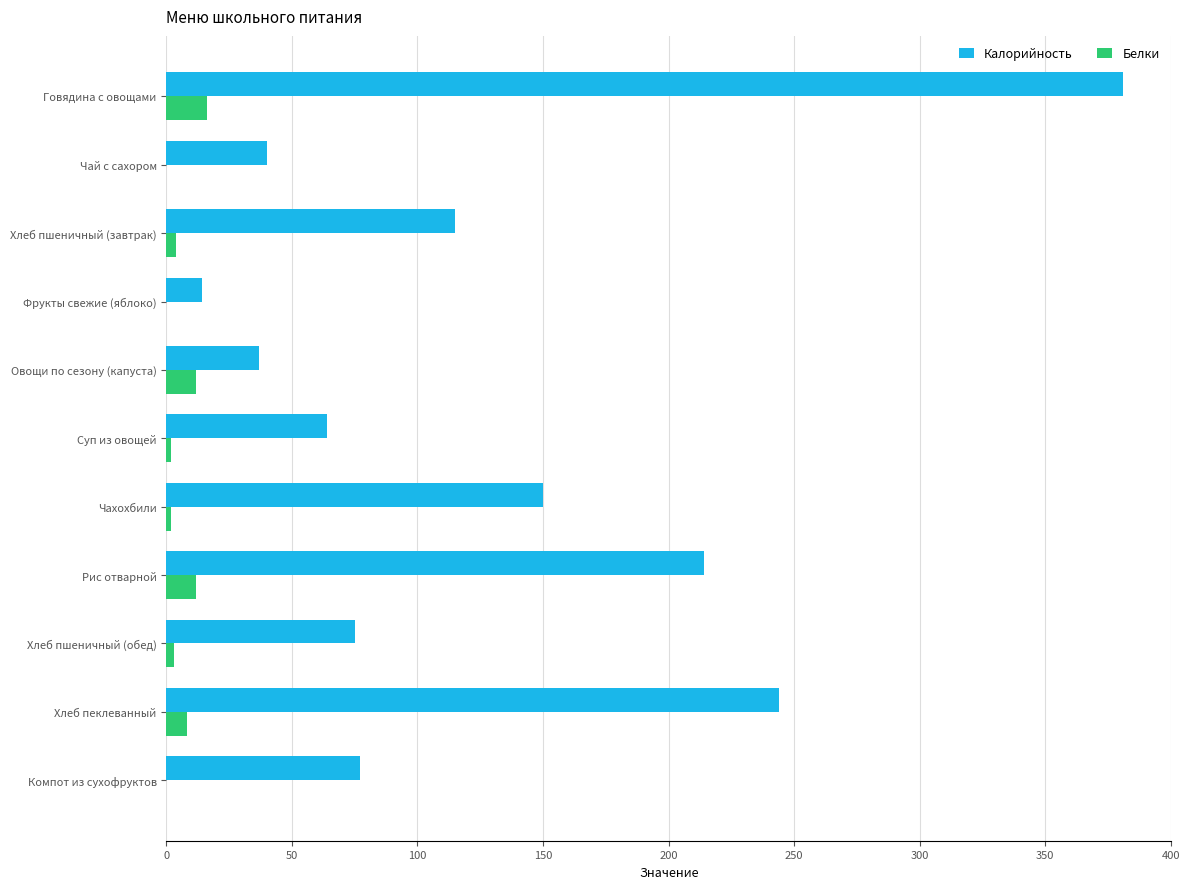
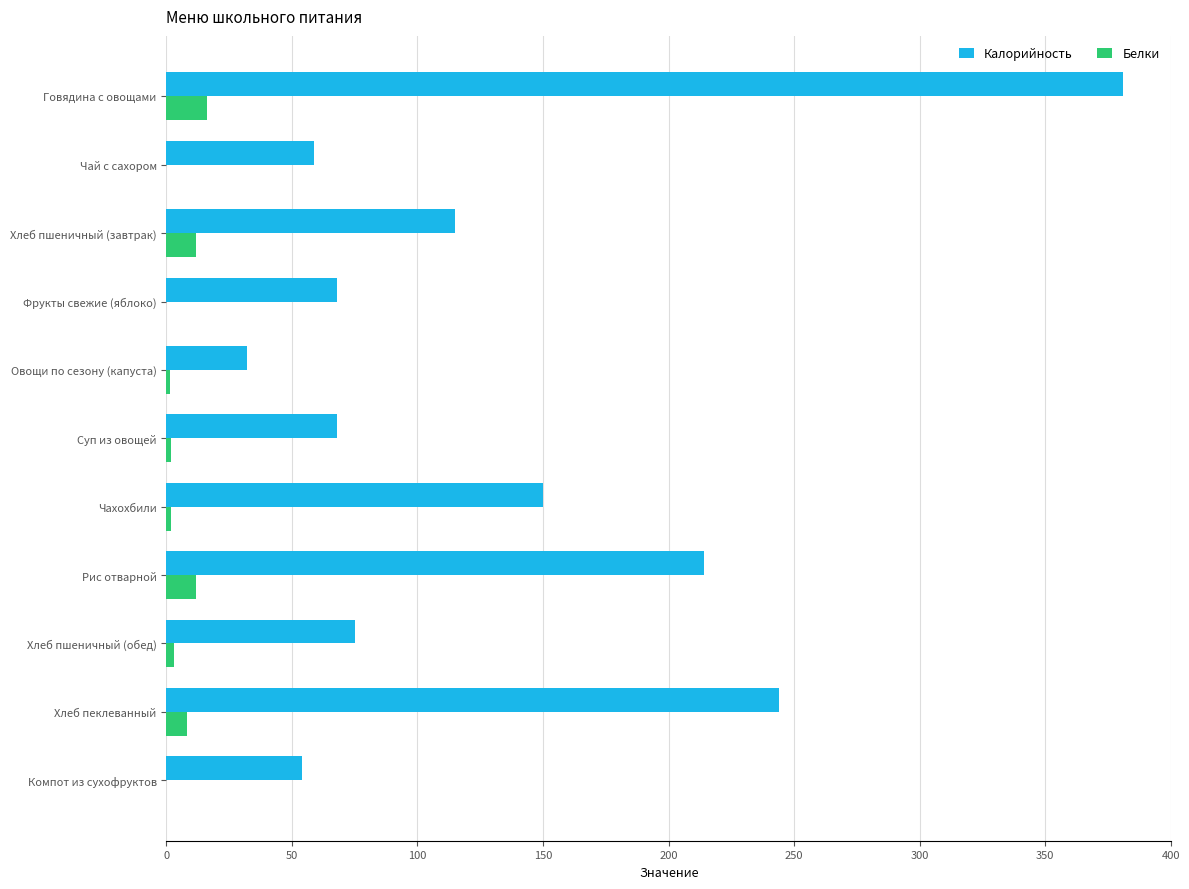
Калорийность, Чай с сахором: 40 -> 59
Белки, Хлеб пшеничный (завтрак): 4 -> 12
Калорийность, Фрукты свежие (яблоко): 14 -> 68
Калорийность, Овощи по сезону (капуста): 37 -> 32
Белки, Овощи по сезону (капуста): 12 -> 1
Калорийность, Суп из овощей: 64 -> 68
Калорийность, Компот из сухофруктов: 77 -> 54
